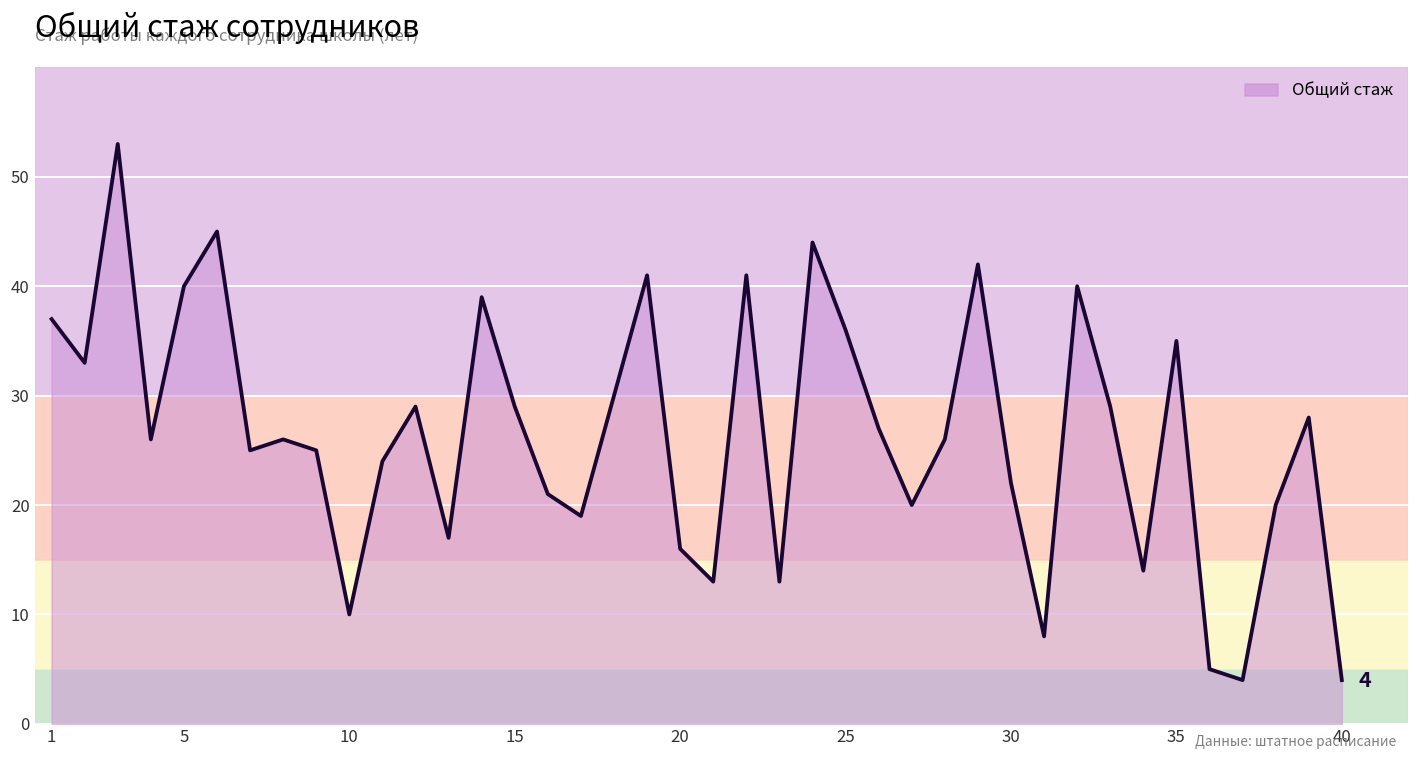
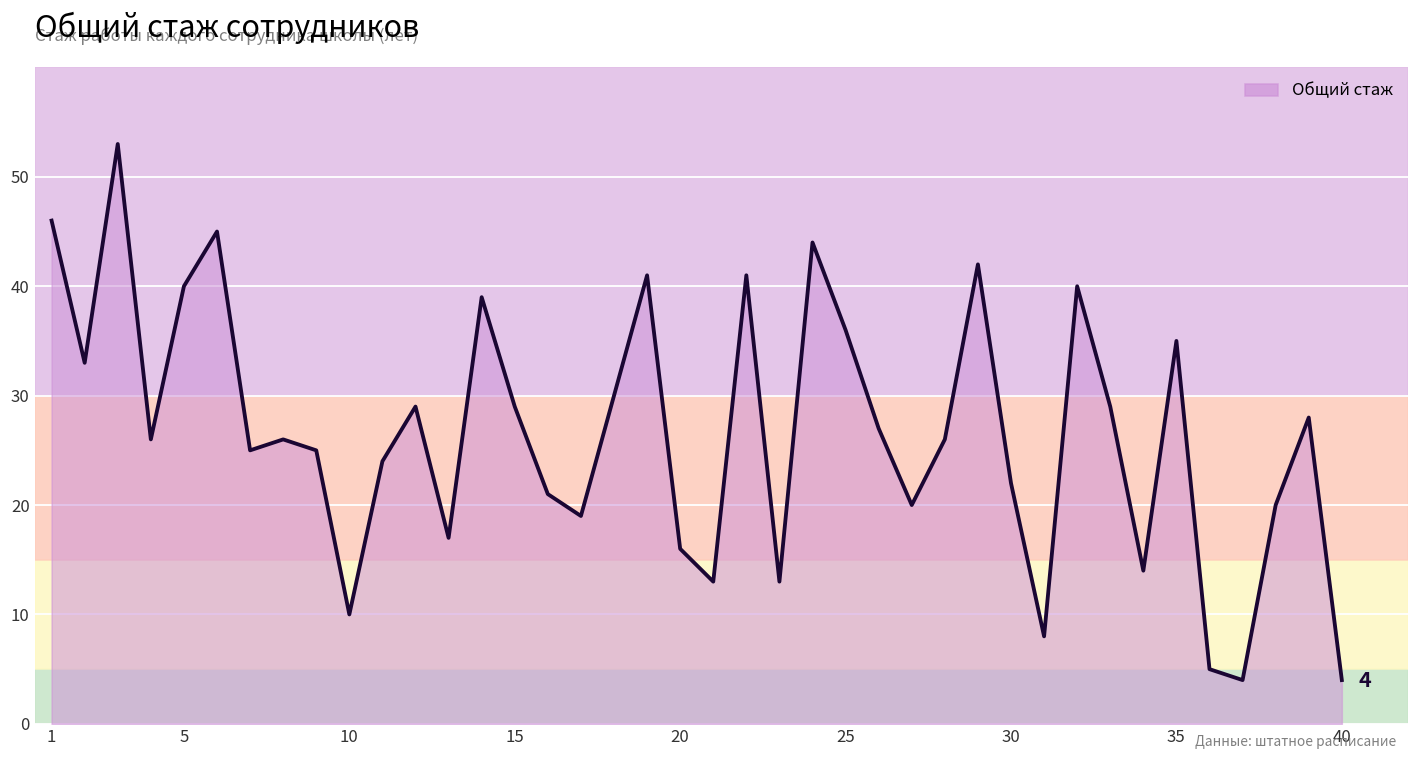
1: 37 -> 46
